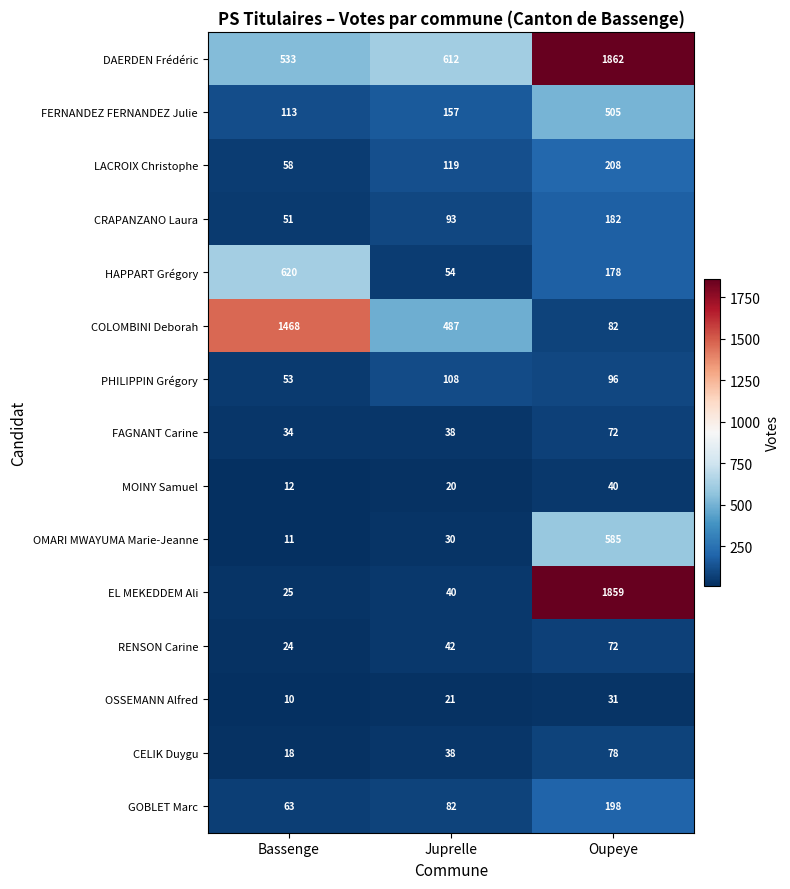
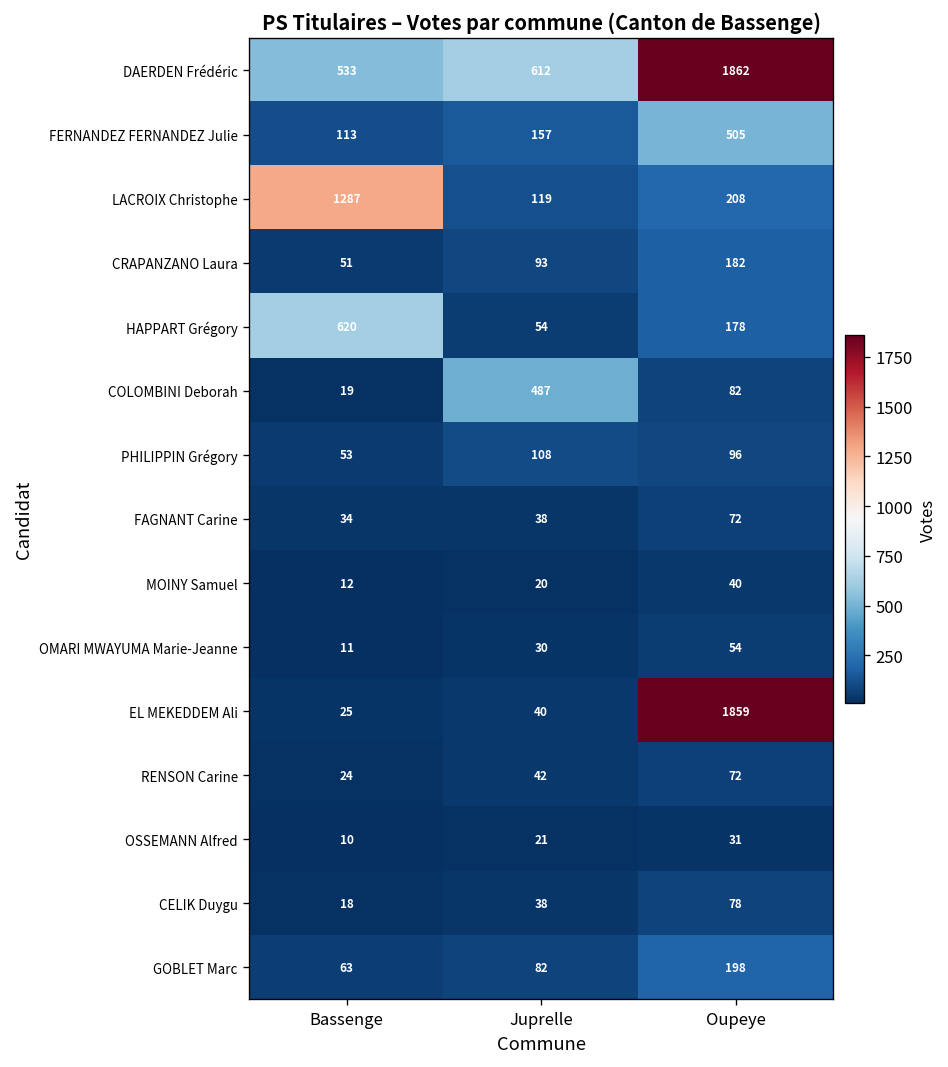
LACROIX Christophe, Bassenge: 58 -> 1287
COLOMBINI Deborah, Bassenge: 1468 -> 19
OMARI MWAYUMA Marie-Jeanne, Oupeye: 585 -> 54
